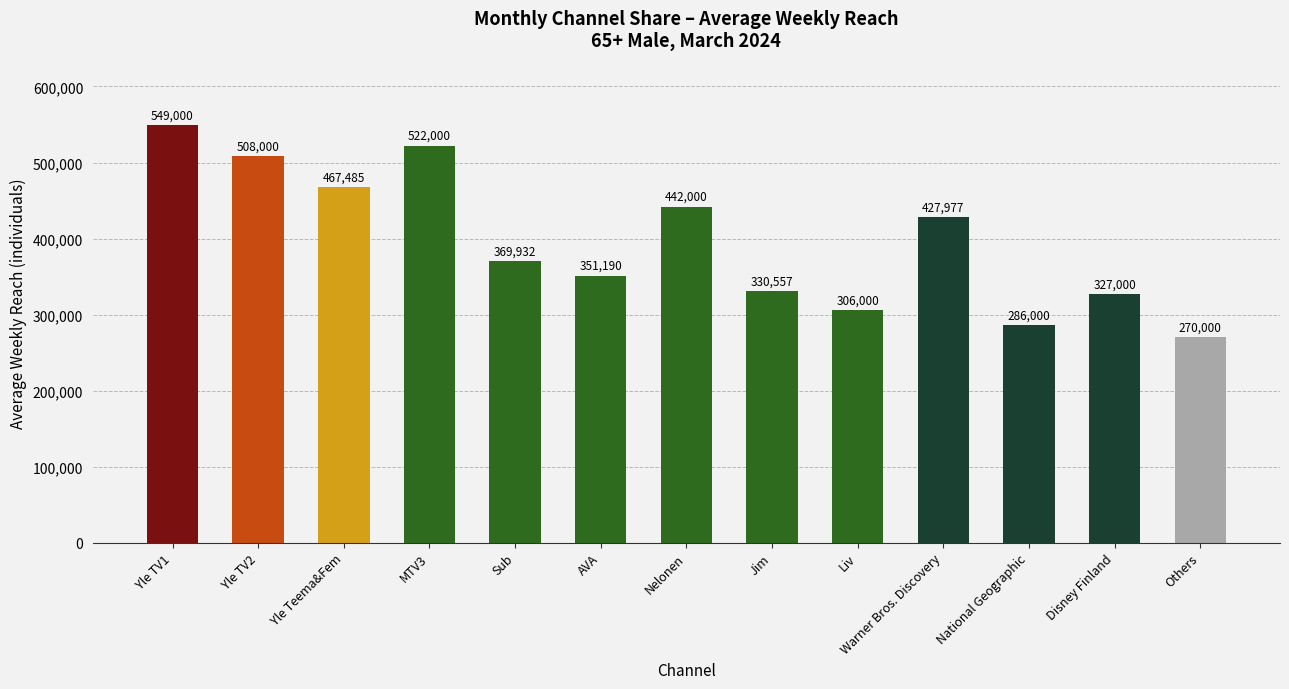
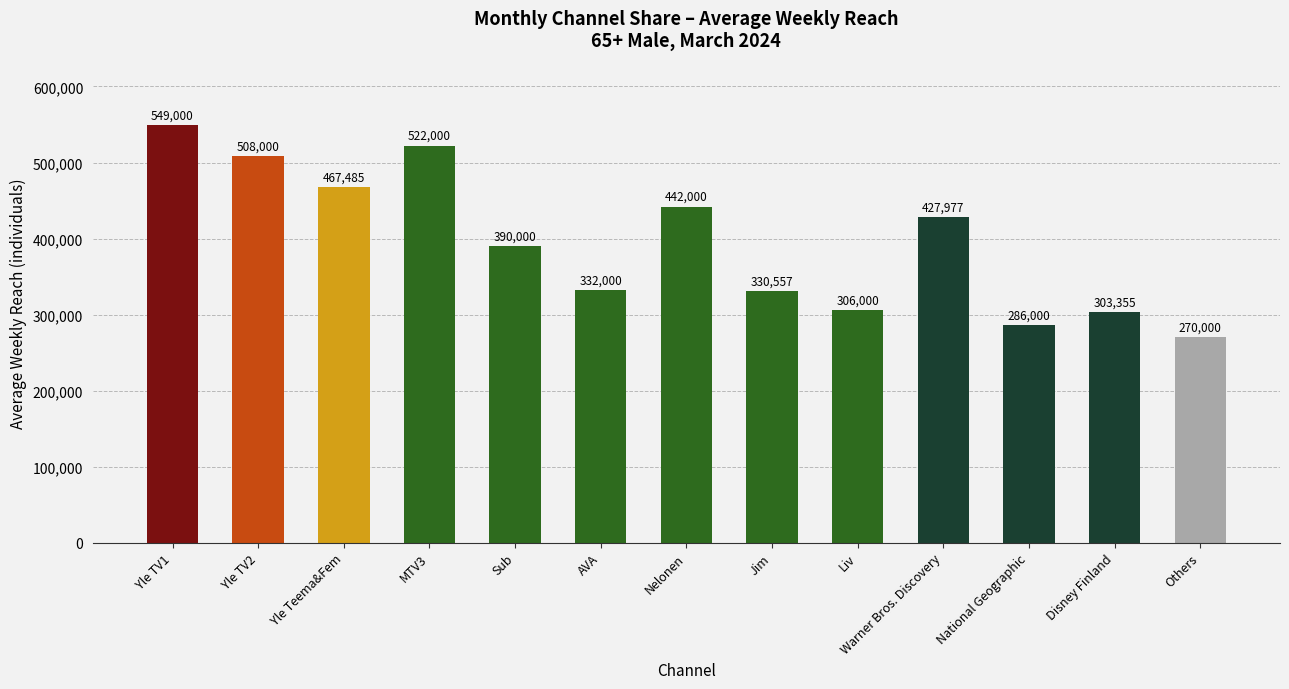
Sub: 369,932 -> 390,000
AVA: 351,190 -> 332,000
Disney Finland: 327,000 -> 303,355
